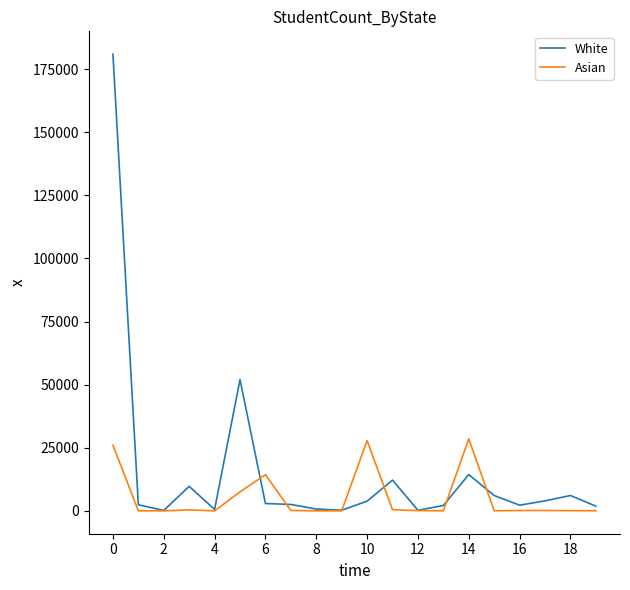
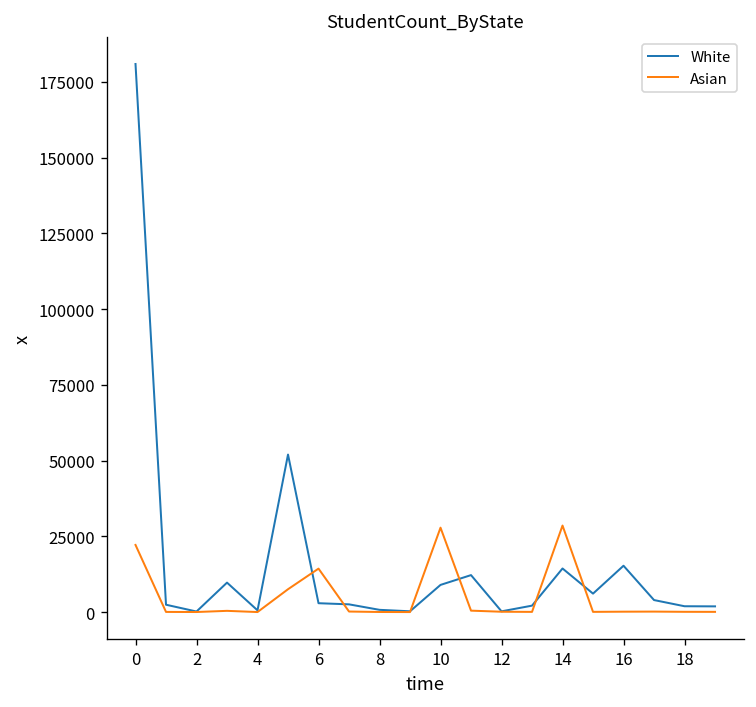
Asian, 0: 26000 -> 22000
White, 10: 4000 -> 9000
White, 16: 2000 -> 15000
White, 18: 6000 -> 2000
